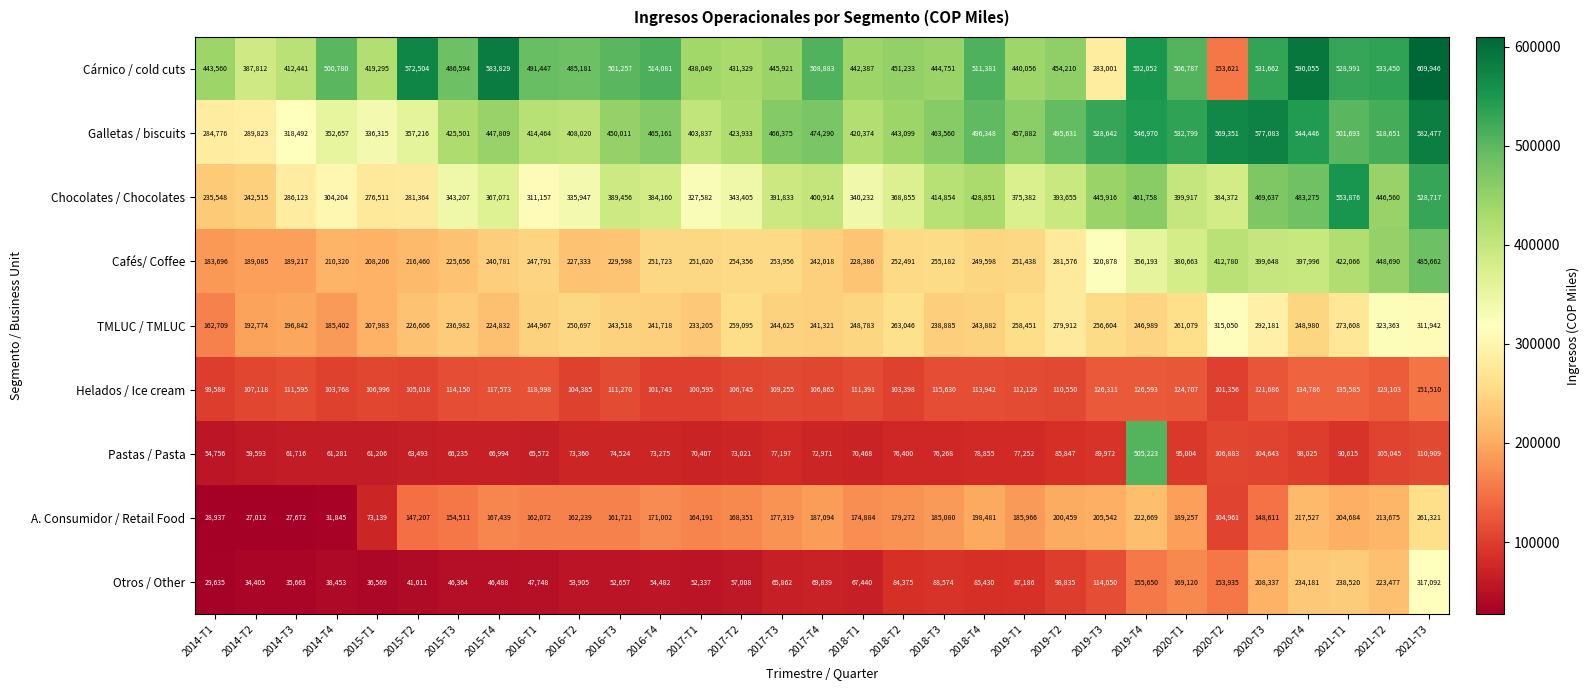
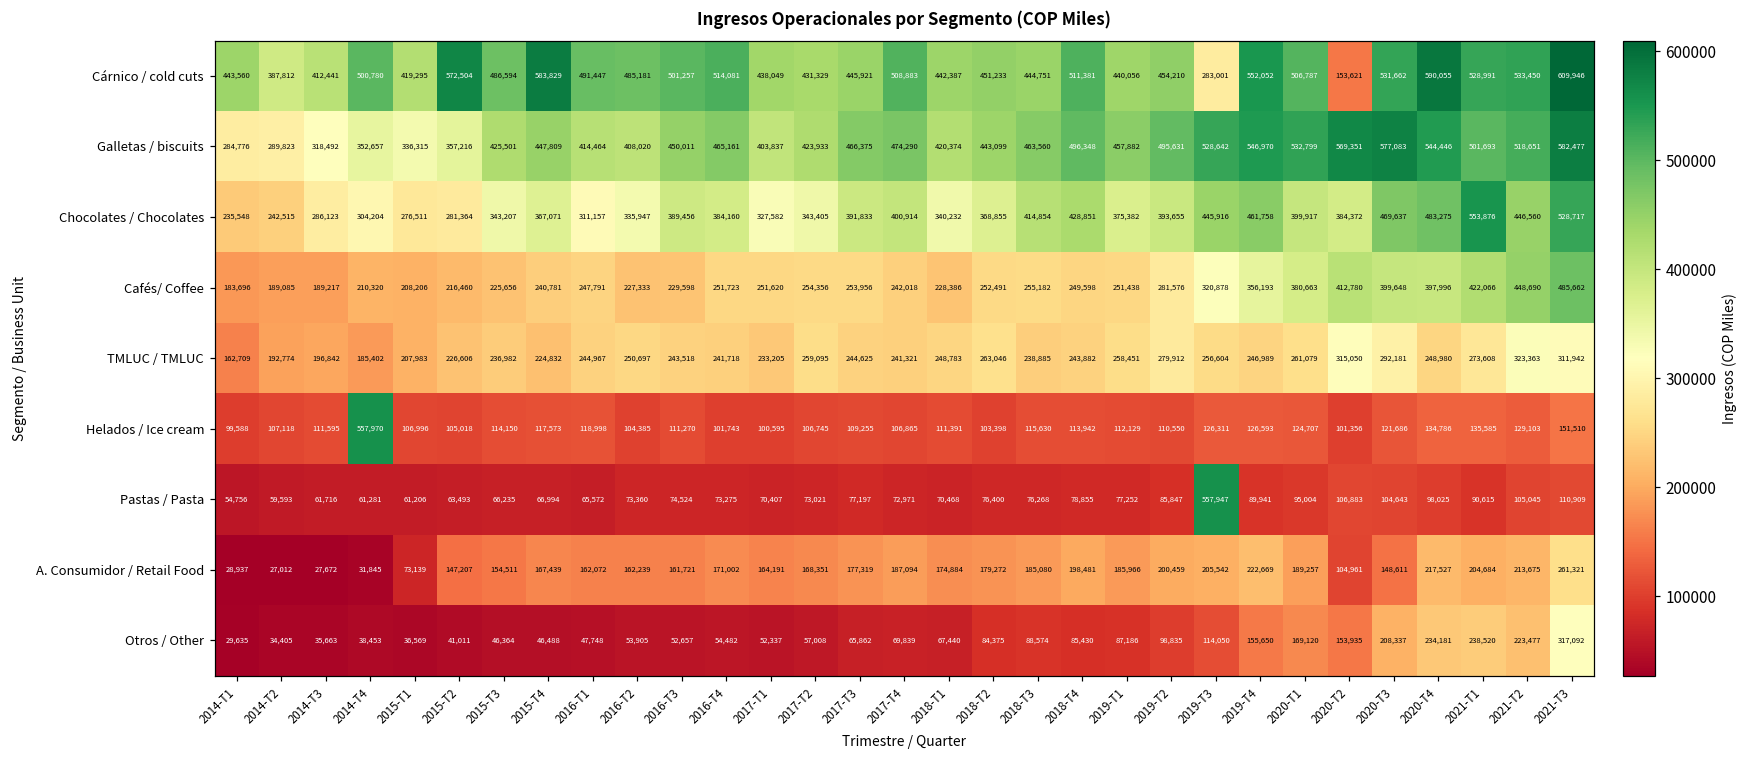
Helados / Ice cream, 2014-T4: 103,768 -> 557,970
Pastas / Pasta, 2019-T3: 89,972 -> 557,947
Pastas / Pasta, 2019-T4: 505,223 -> 89,941
